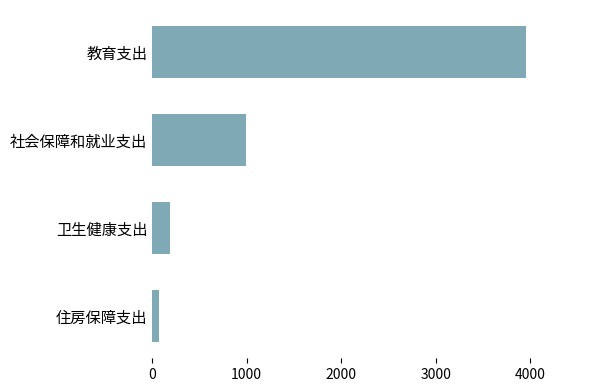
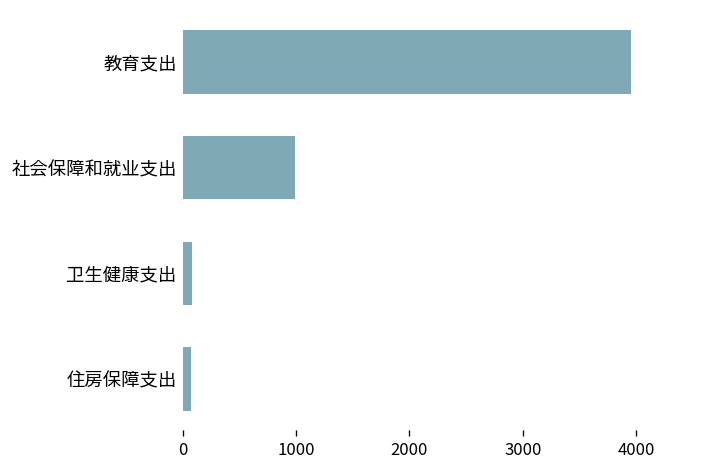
卫生健康支出: 200 -> 100
